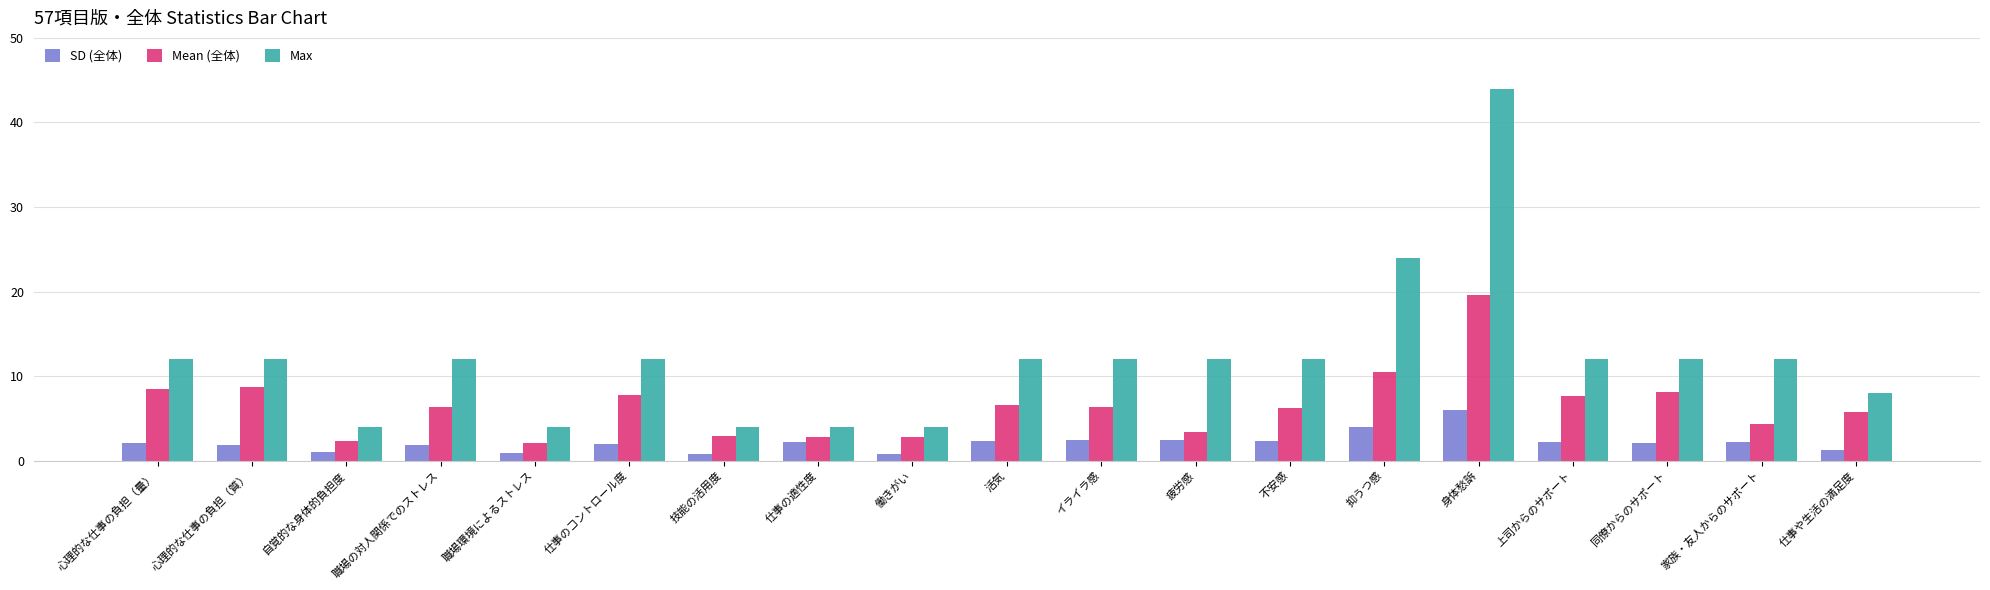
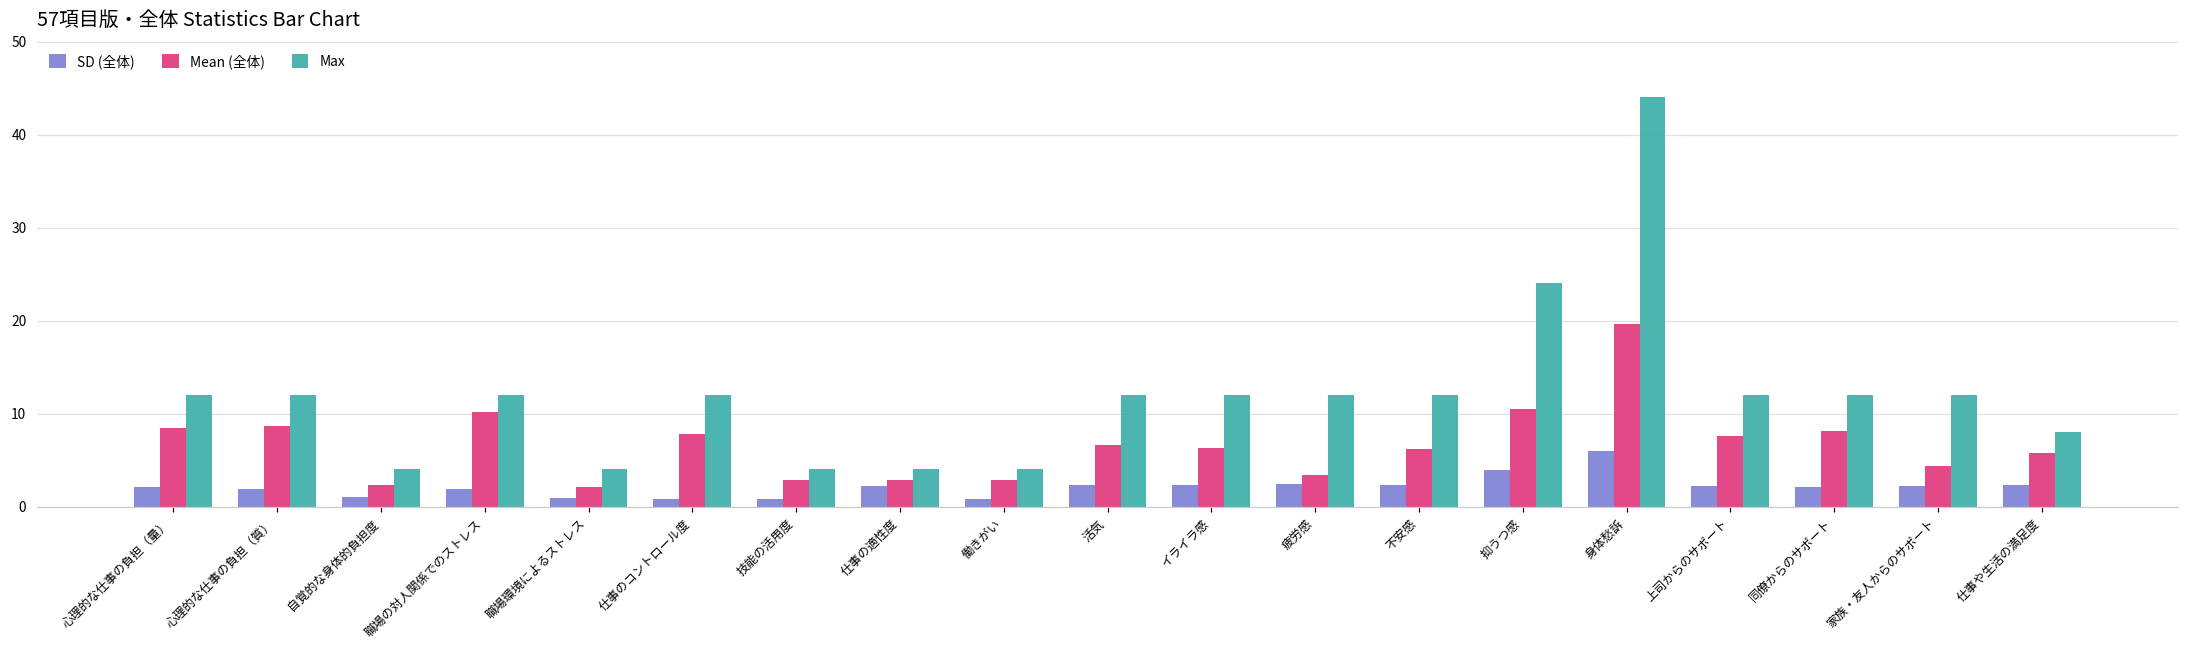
Mean (全体), 職場の対人関係でのストレス: 6 -> 10
SD (全体), 仕事のコントロール度: 2 -> 1
SD (全体), 仕事や生活の満足度: 1 -> 2
